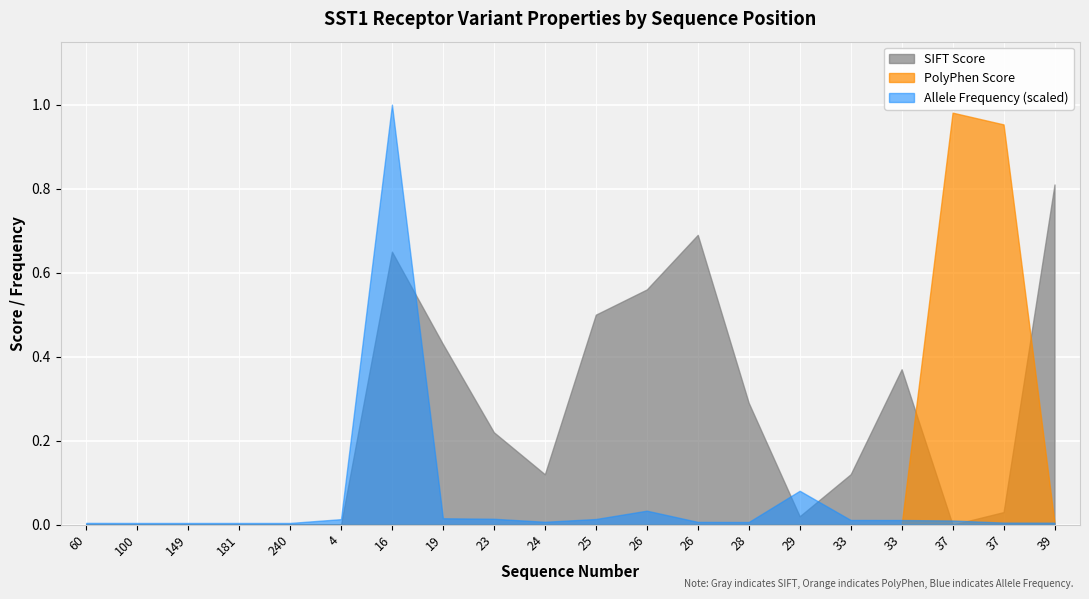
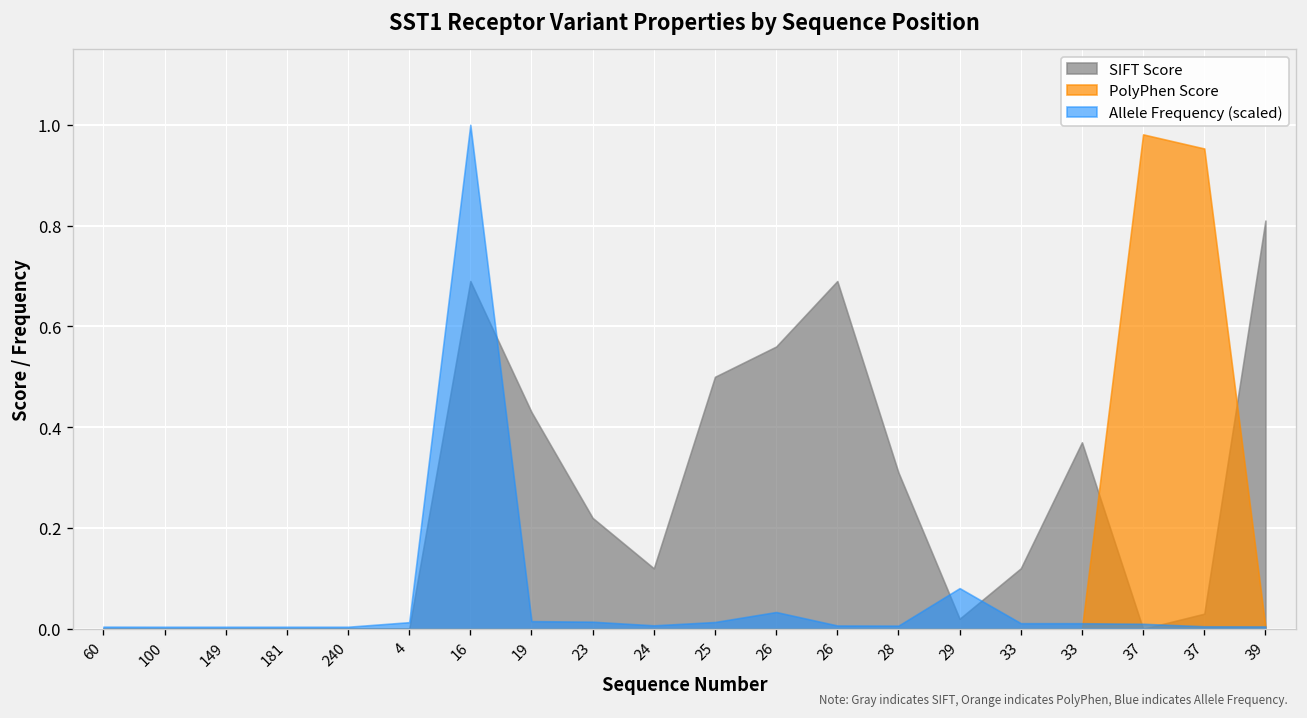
SIFT Score, 16: 0.65 -> 0.69
SIFT Score, 28: 0.29 -> 0.31
